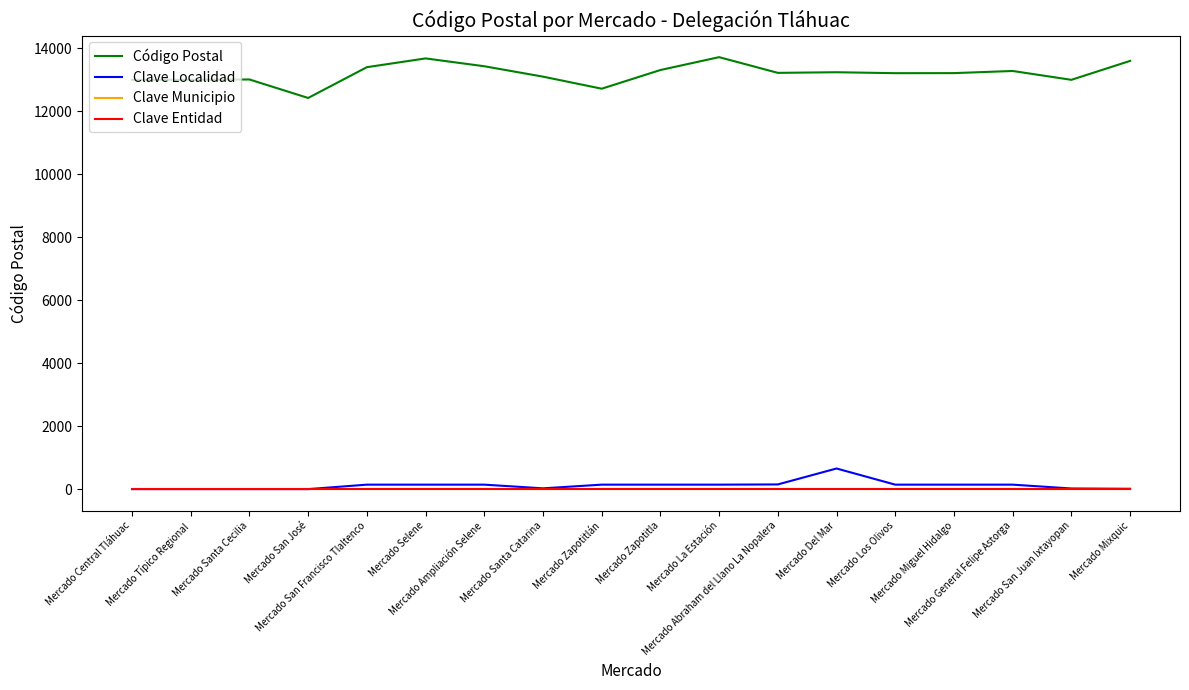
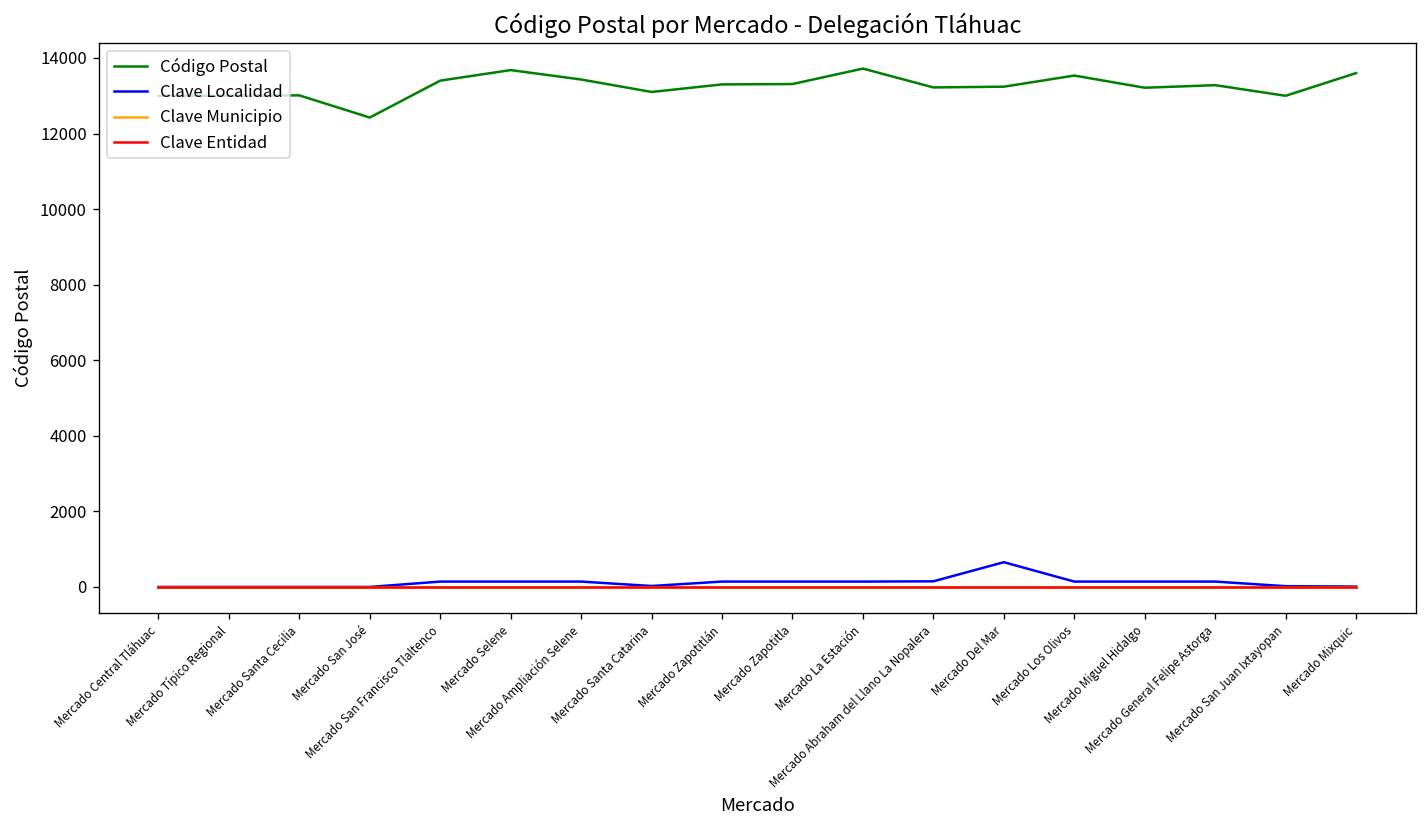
Código Postal, Mercado Zapotitlán: 12700 -> 13300
Código Postal, Mercado Los Olivos: 13200 -> 13500
